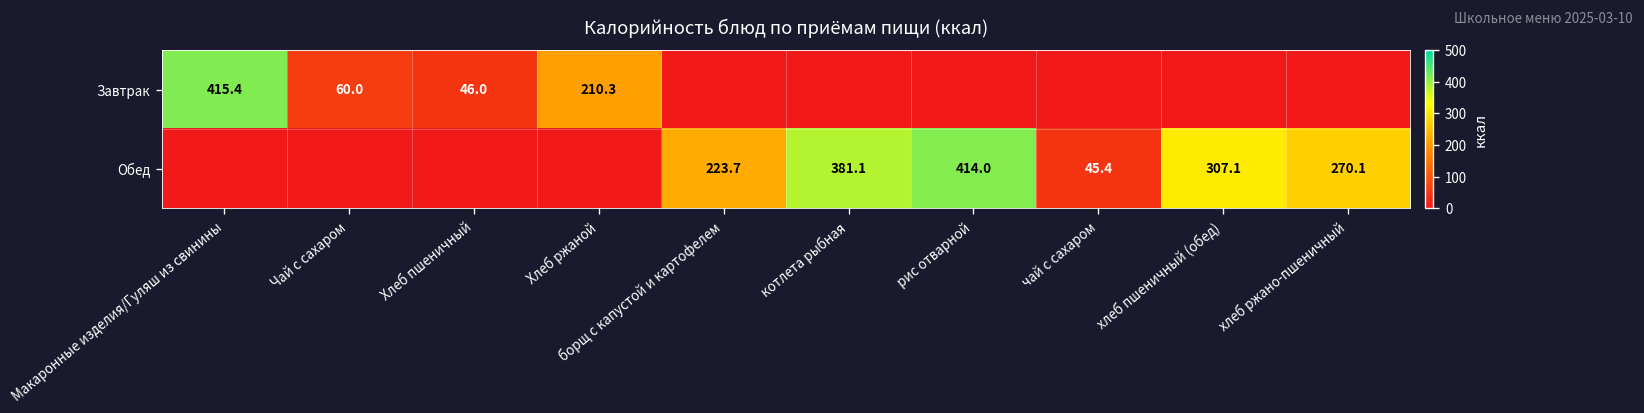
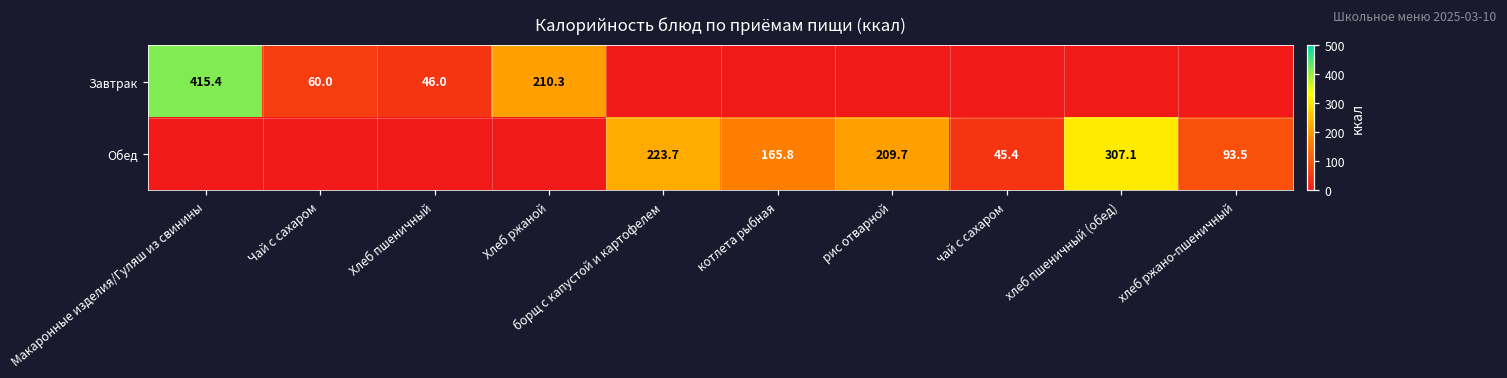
Обед, котлета рыбная: 381.1 -> 165.8
Обед, рис отварной: 414.0 -> 209.7
Обед, хлеб ржано-пшеничный: 270.1 -> 93.5
